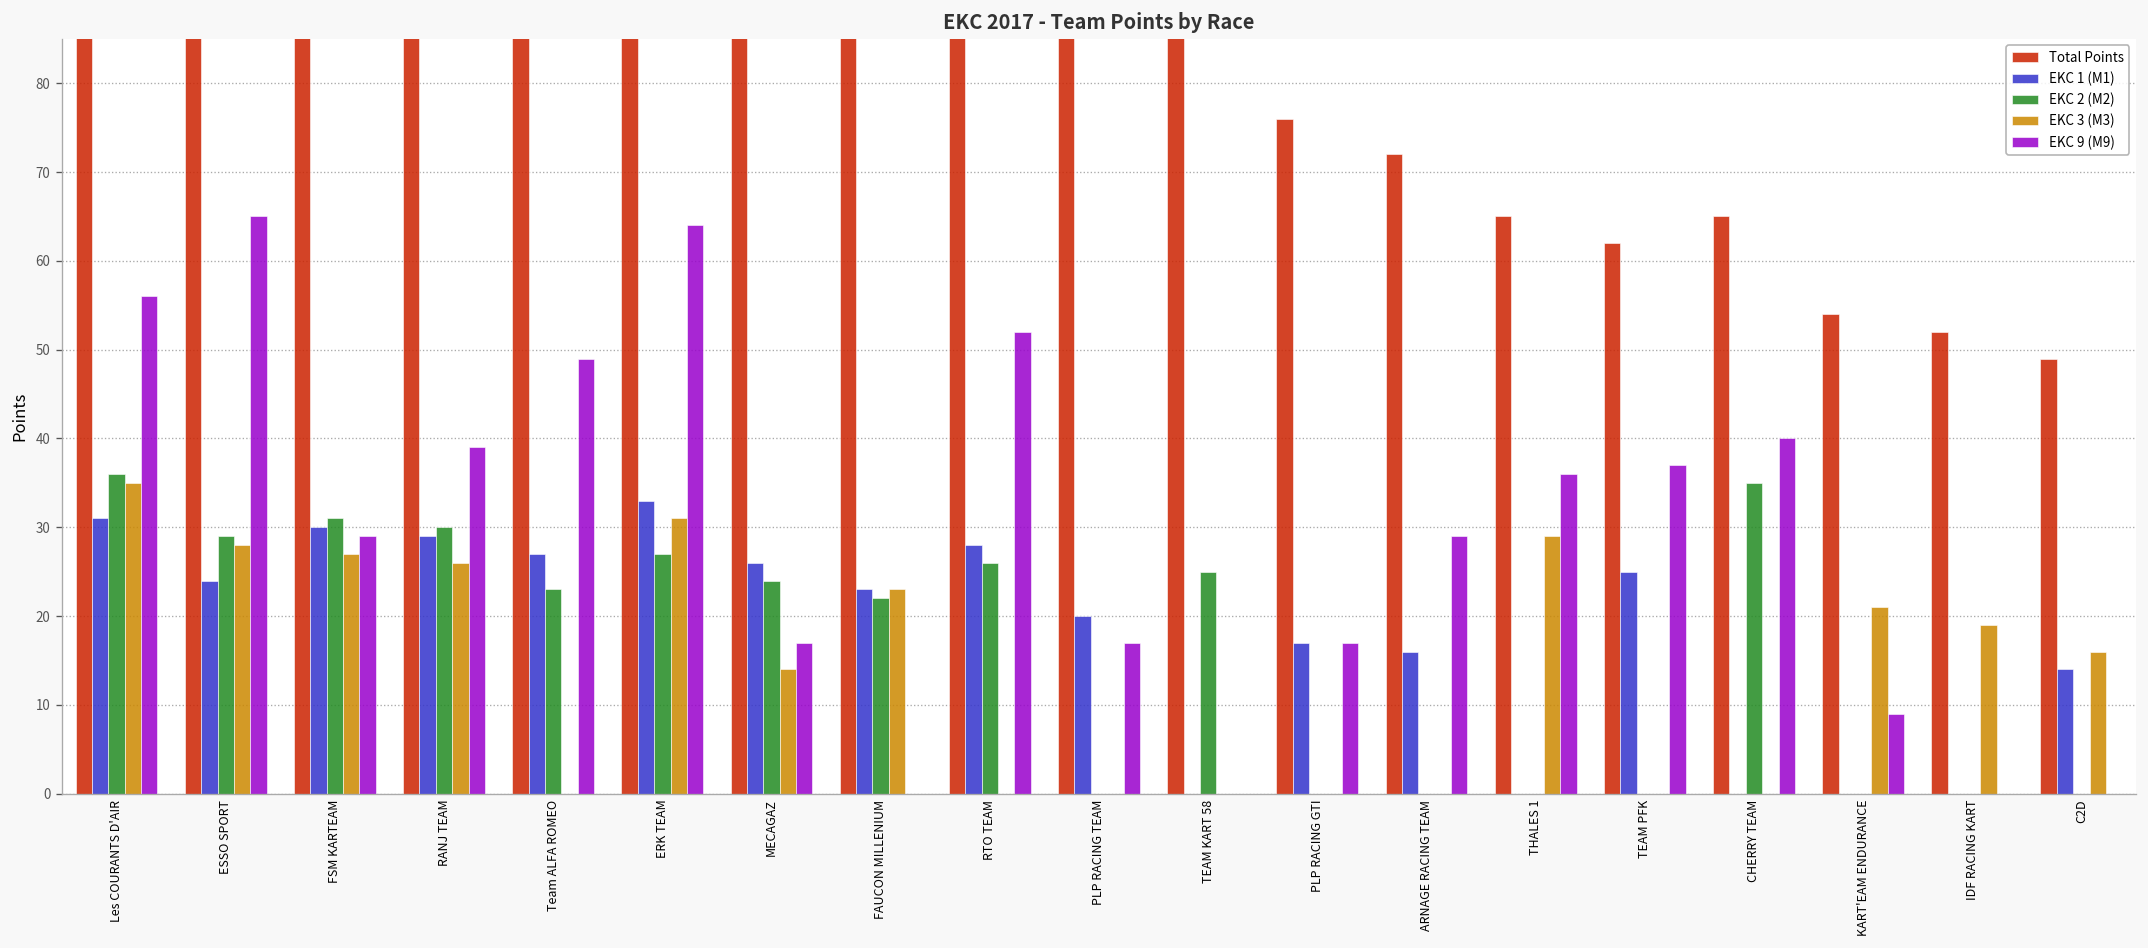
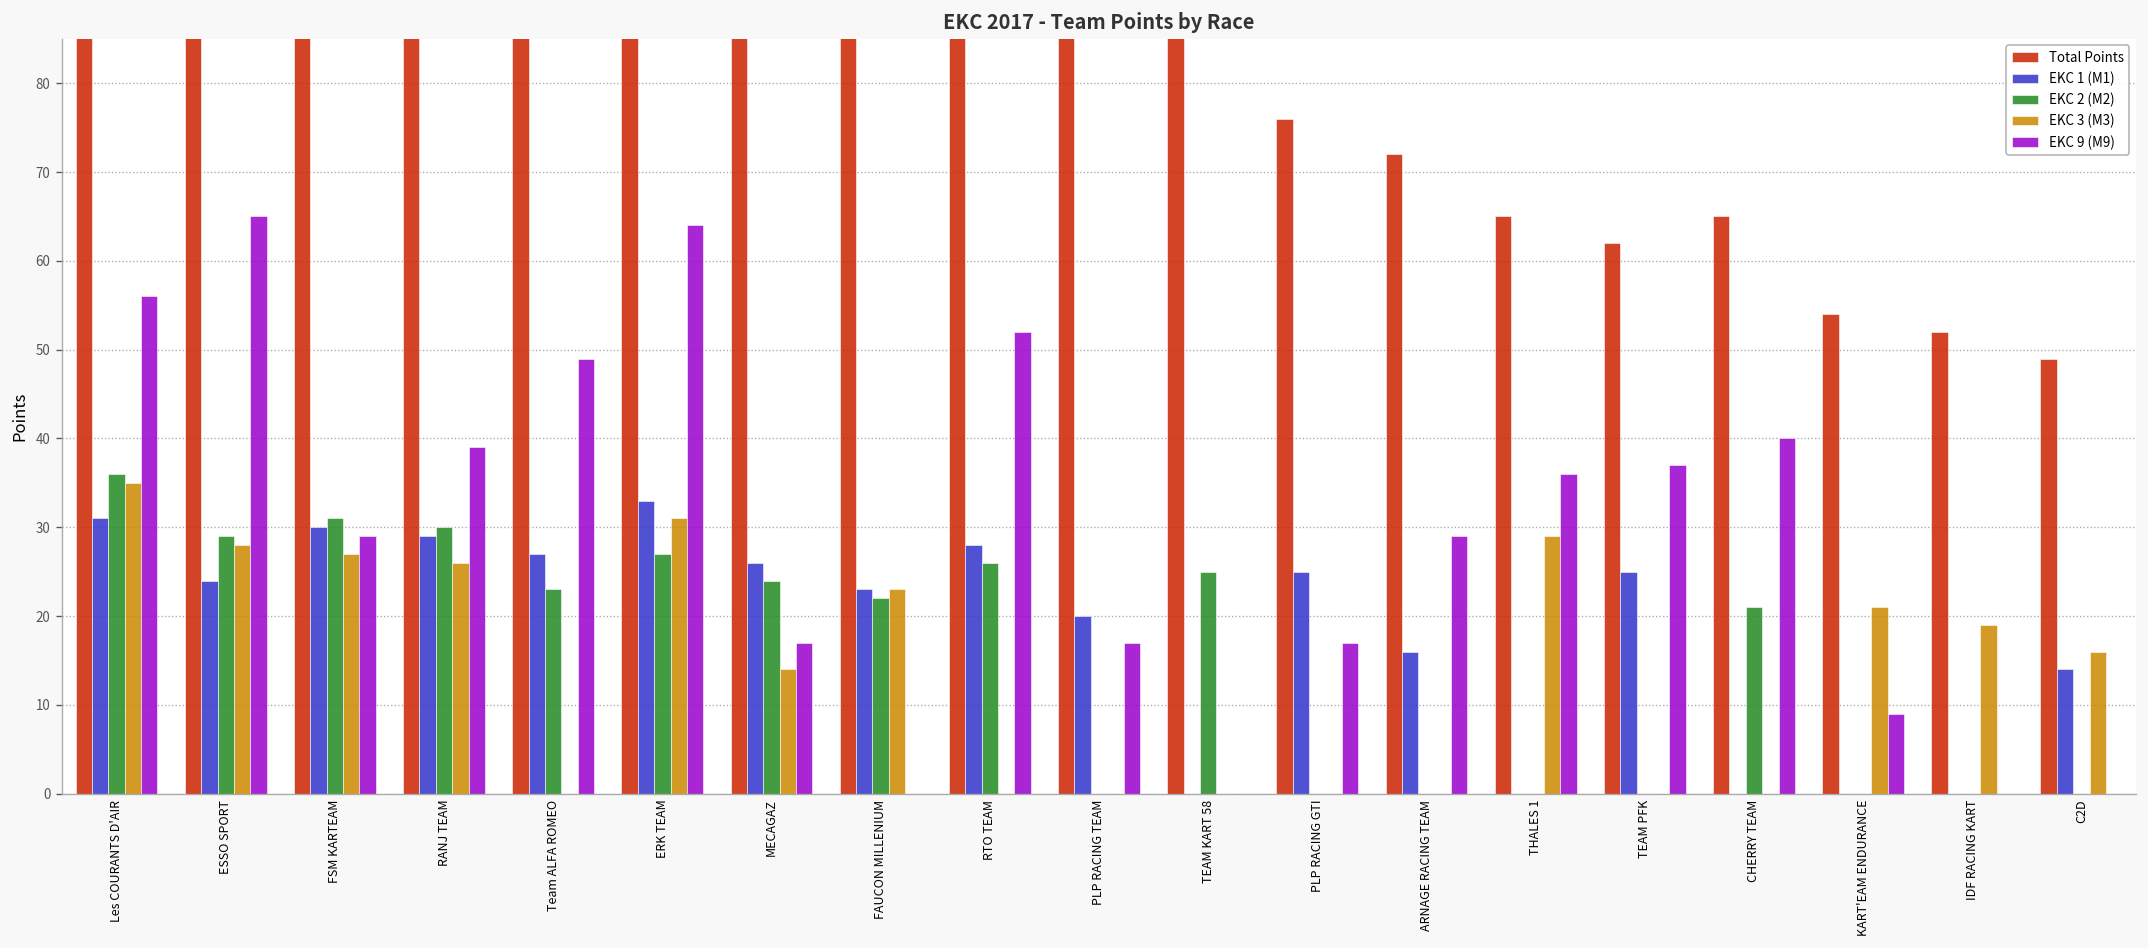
EKC 1 (M1), PLP RACING GTI: 17 -> 25
EKC 2 (M2), CHERRY TEAM: 35 -> 21
